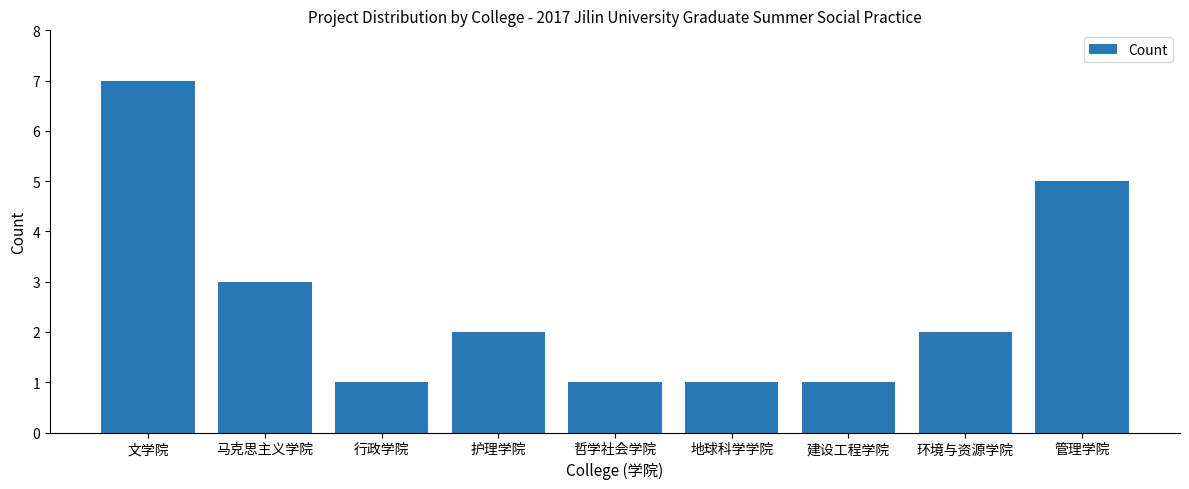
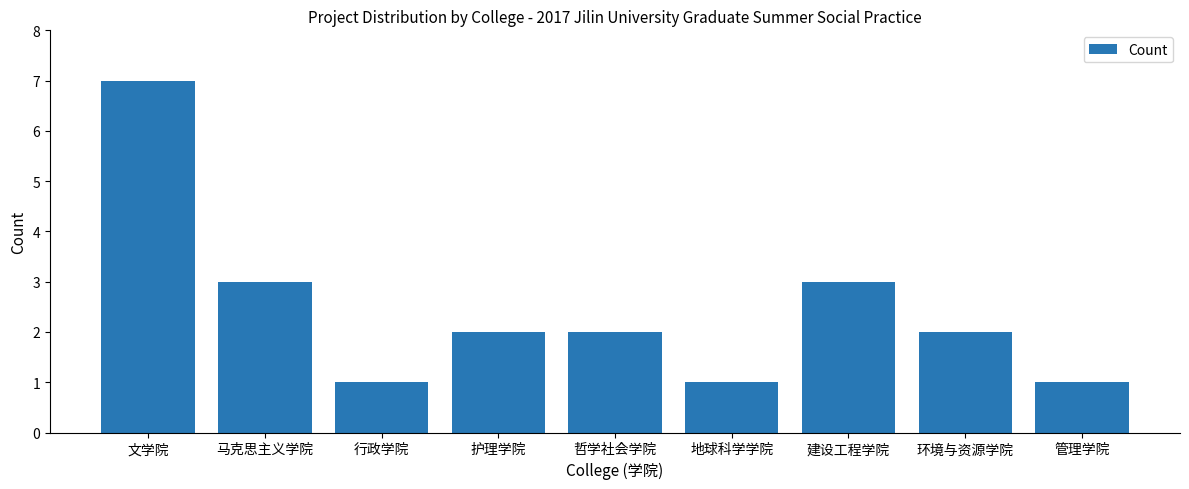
哲学社会学院: 1 -> 2
建设工程学院: 1 -> 3
管理学院: 5 -> 1
